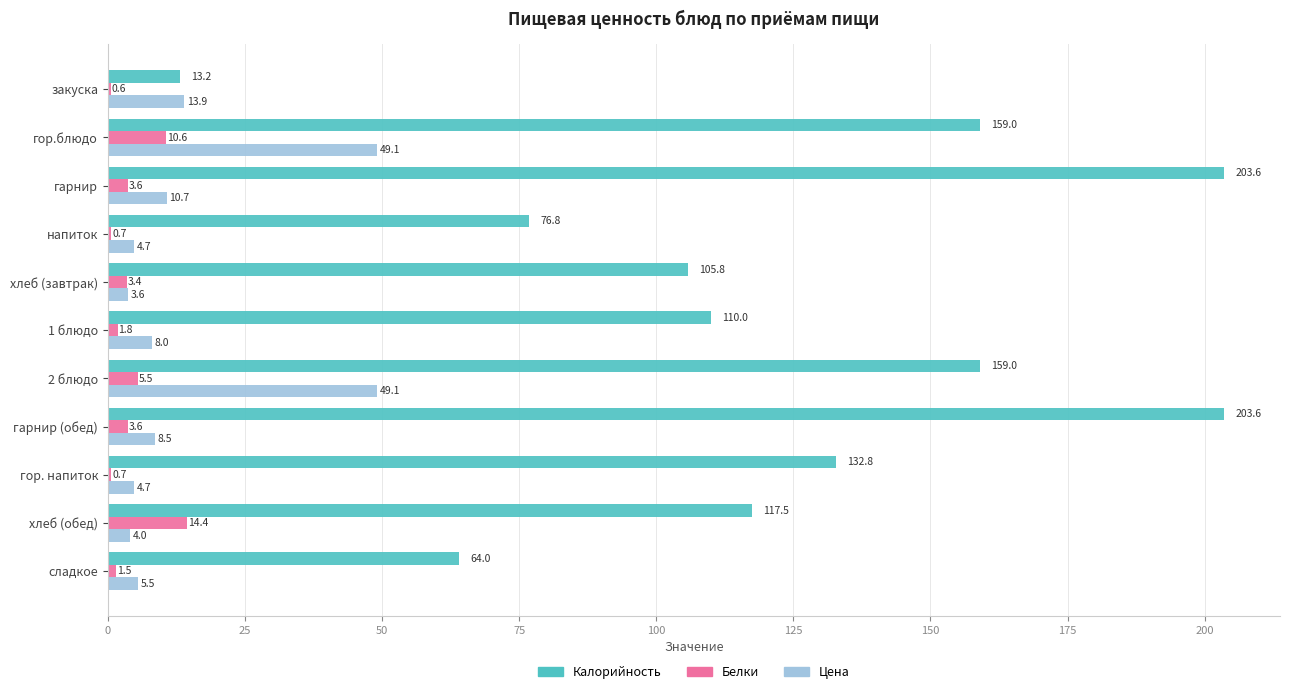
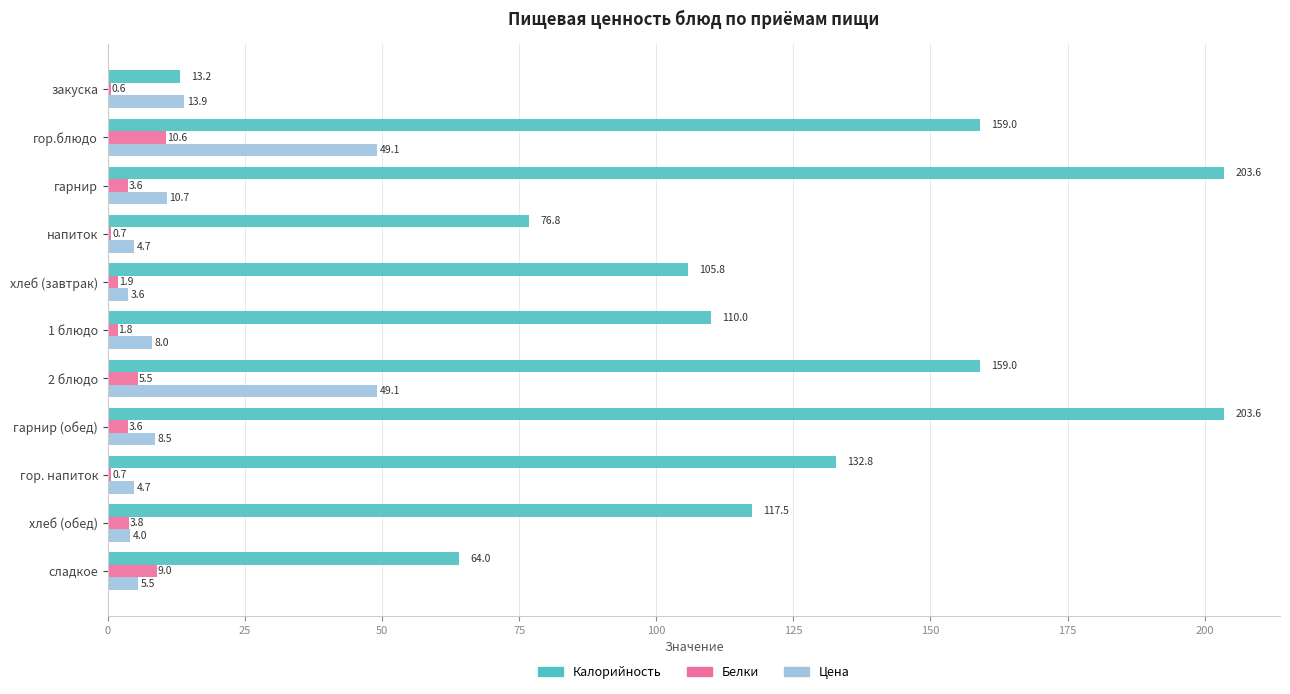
Белки, хлеб (завтрак): 3.4 -> 1.9
Белки, хлеб (обед): 14.4 -> 3.8
Белки, сладкое: 1.5 -> 9.0
